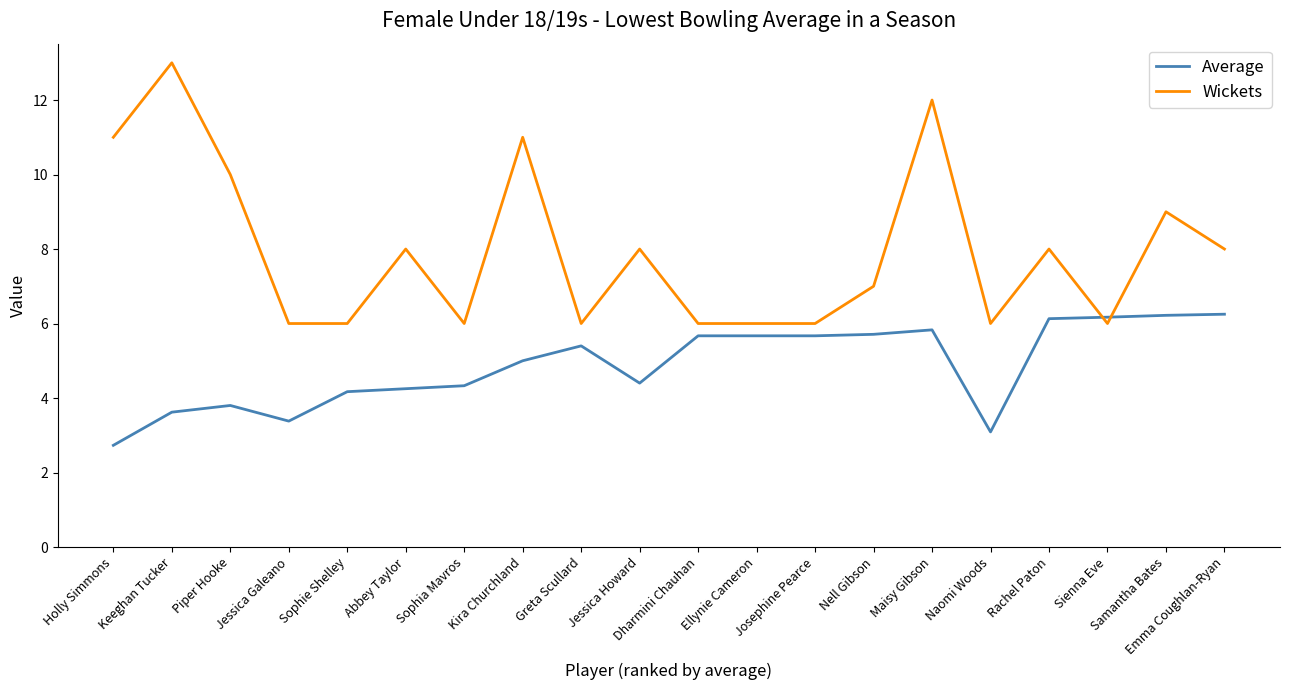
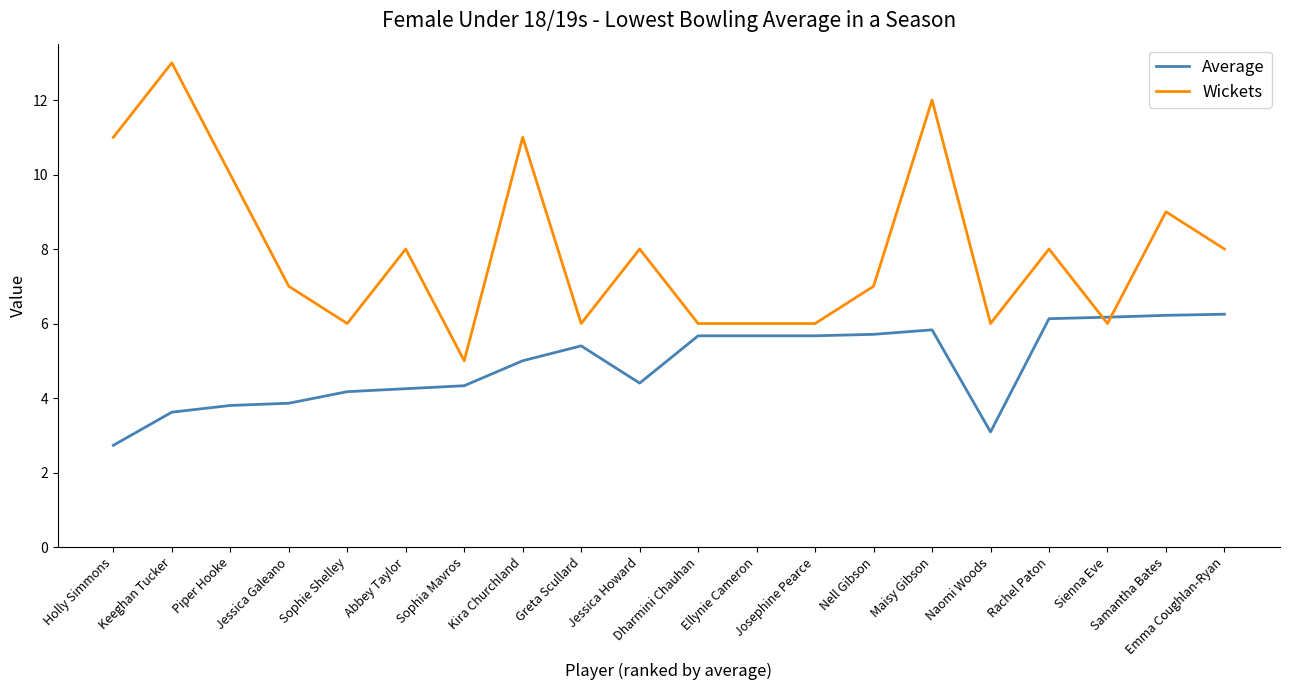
Average, Jessica Galeano: 3.4 -> 3.9
Wickets, Jessica Galeano: 6 -> 7
Wickets, Sophia Mavros: 6 -> 5
